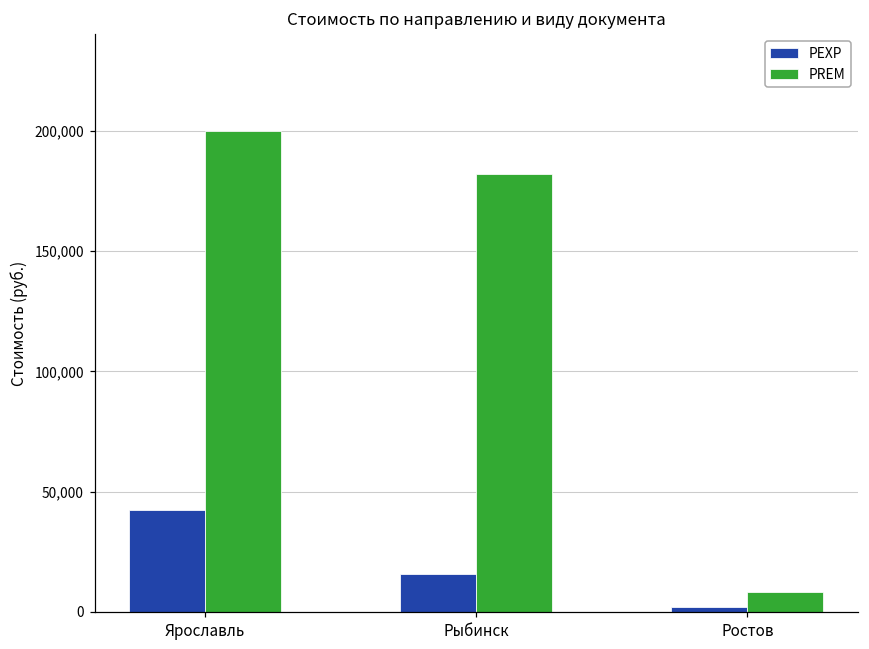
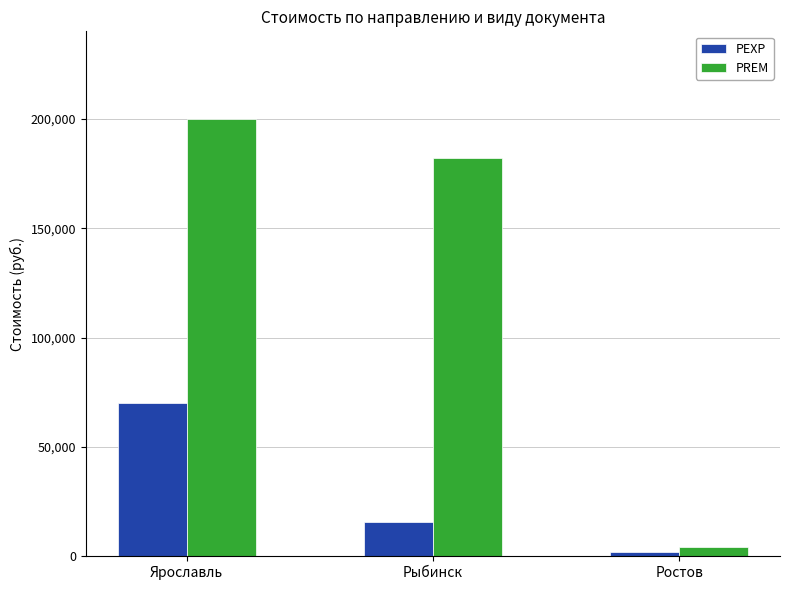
PEXP, Ярославль: 42,000 -> 70,000
PREM, Ростов: 8,000 -> 4,000
